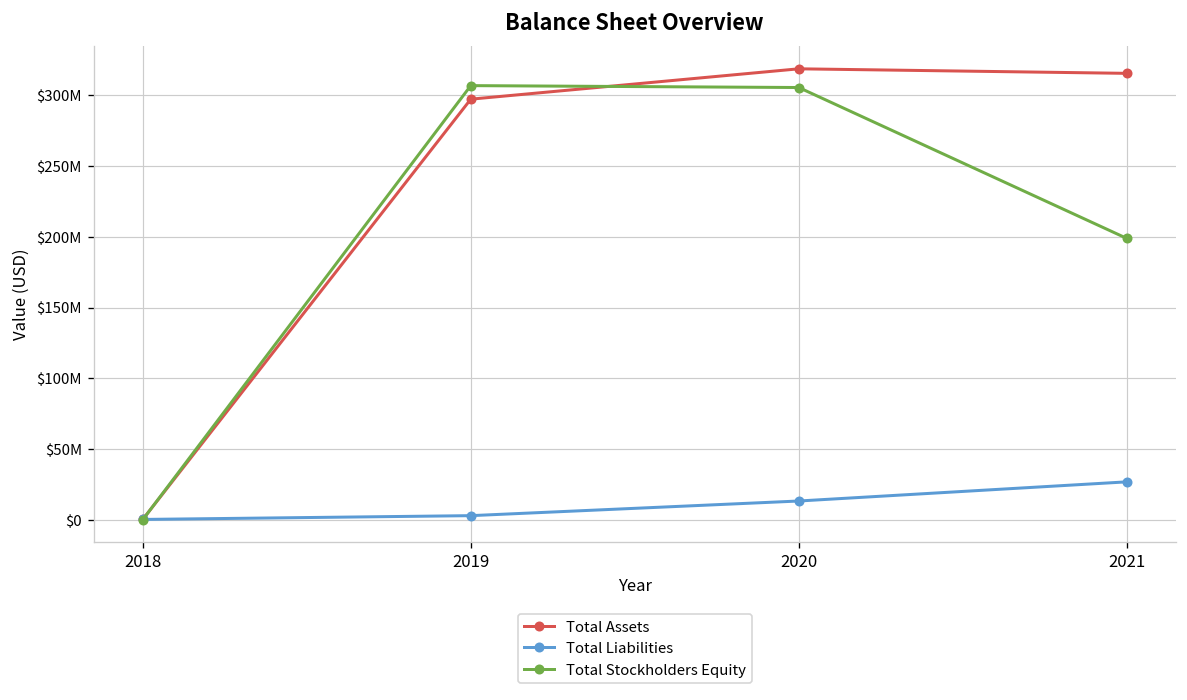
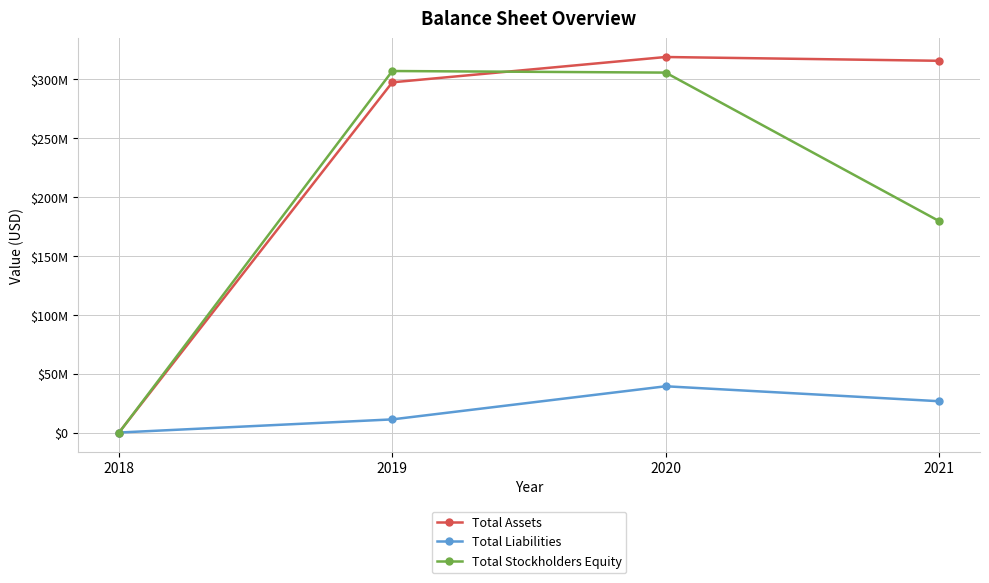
Total Liabilities, 2019: $3000000 -> $11000000
Total Liabilities, 2020: $13000000 -> $39000000
Total Stockholders Equity, 2021: $199000000 -> $180000000
